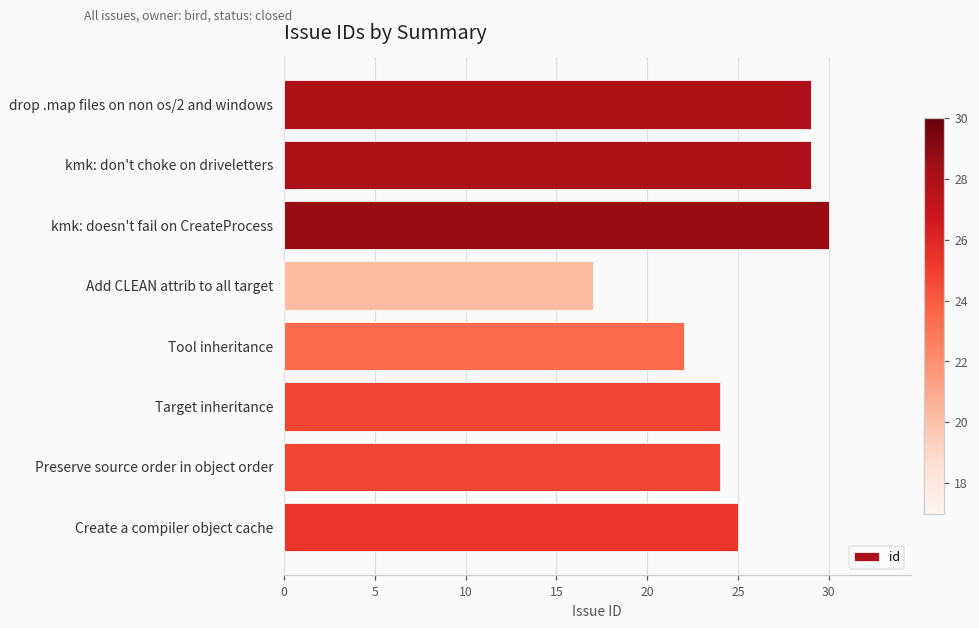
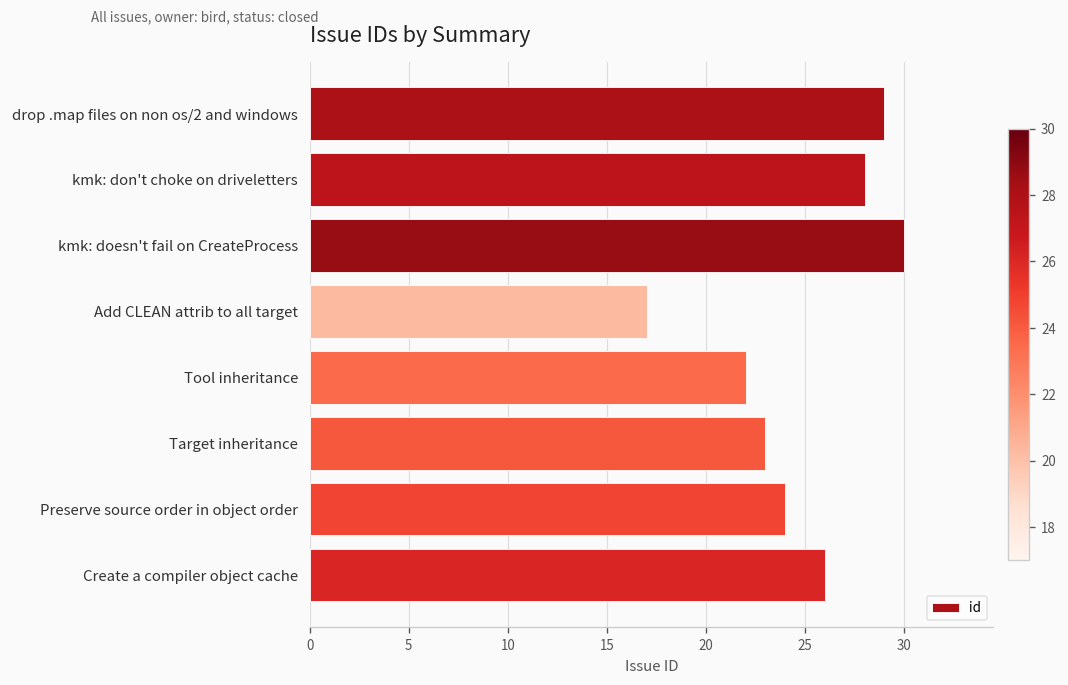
kmk: don't choke on driveletters: 29 -> 28
Target inheritance: 24 -> 23
Create a compiler object cache: 25 -> 26
